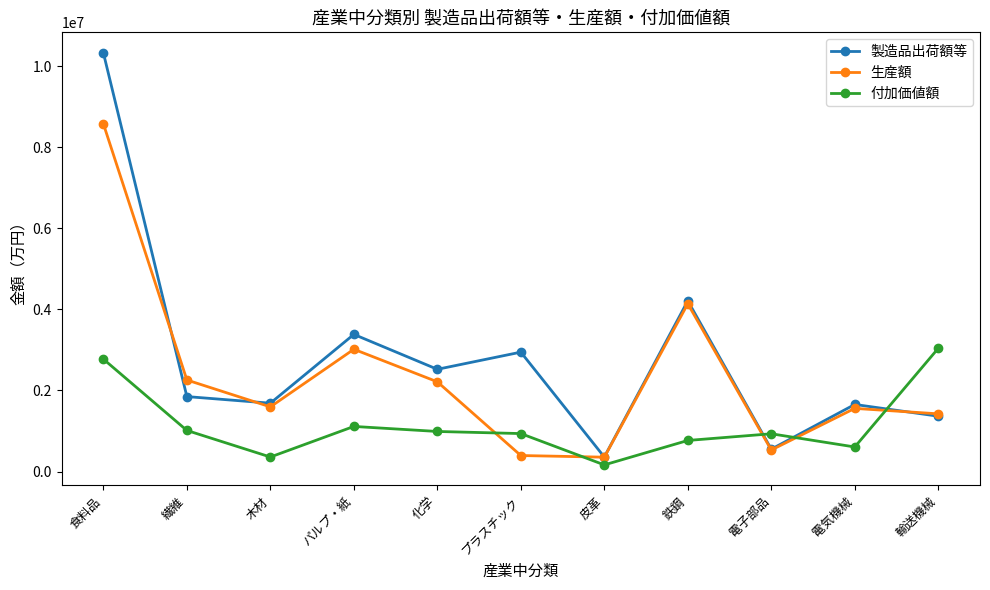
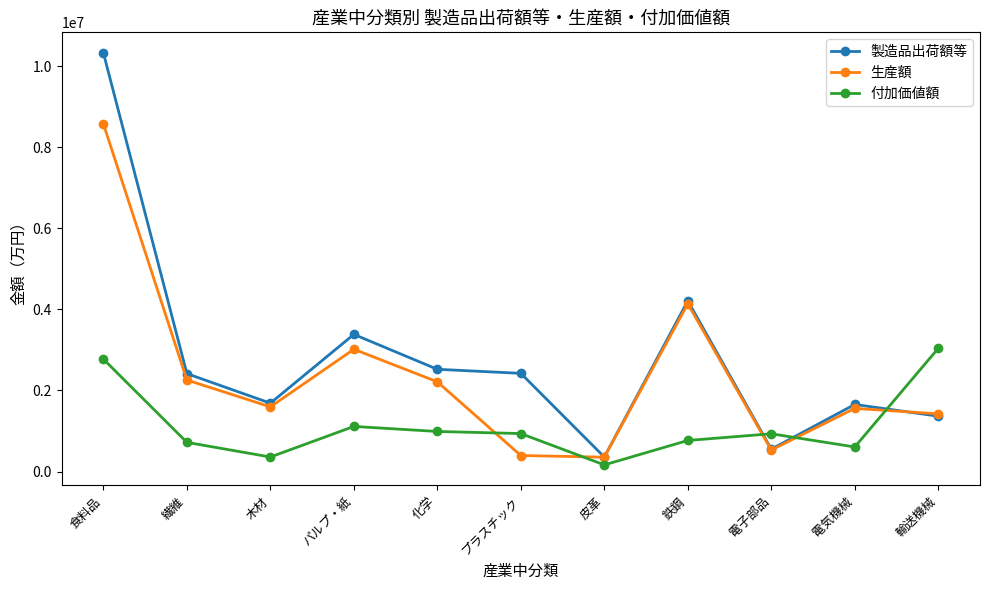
製造品出荷額等, 繊維: 1800000 -> 2400000
付加価値額, 繊維: 1000000 -> 700000
製造品出荷額等, プラスチック: 2900000 -> 2400000
